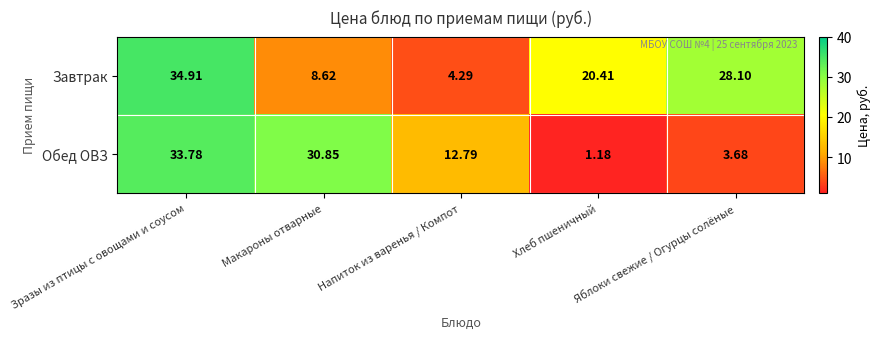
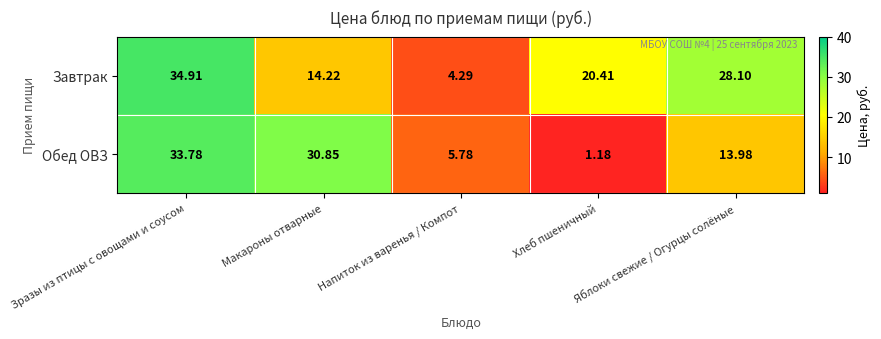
Завтрак, Макароны отварные: 8.62 -> 14.22
Обед ОВЗ, Напиток из варенья / Компот: 12.79 -> 5.78
Обед ОВЗ, Яблоки свежие / Огурцы солёные: 3.68 -> 13.98
